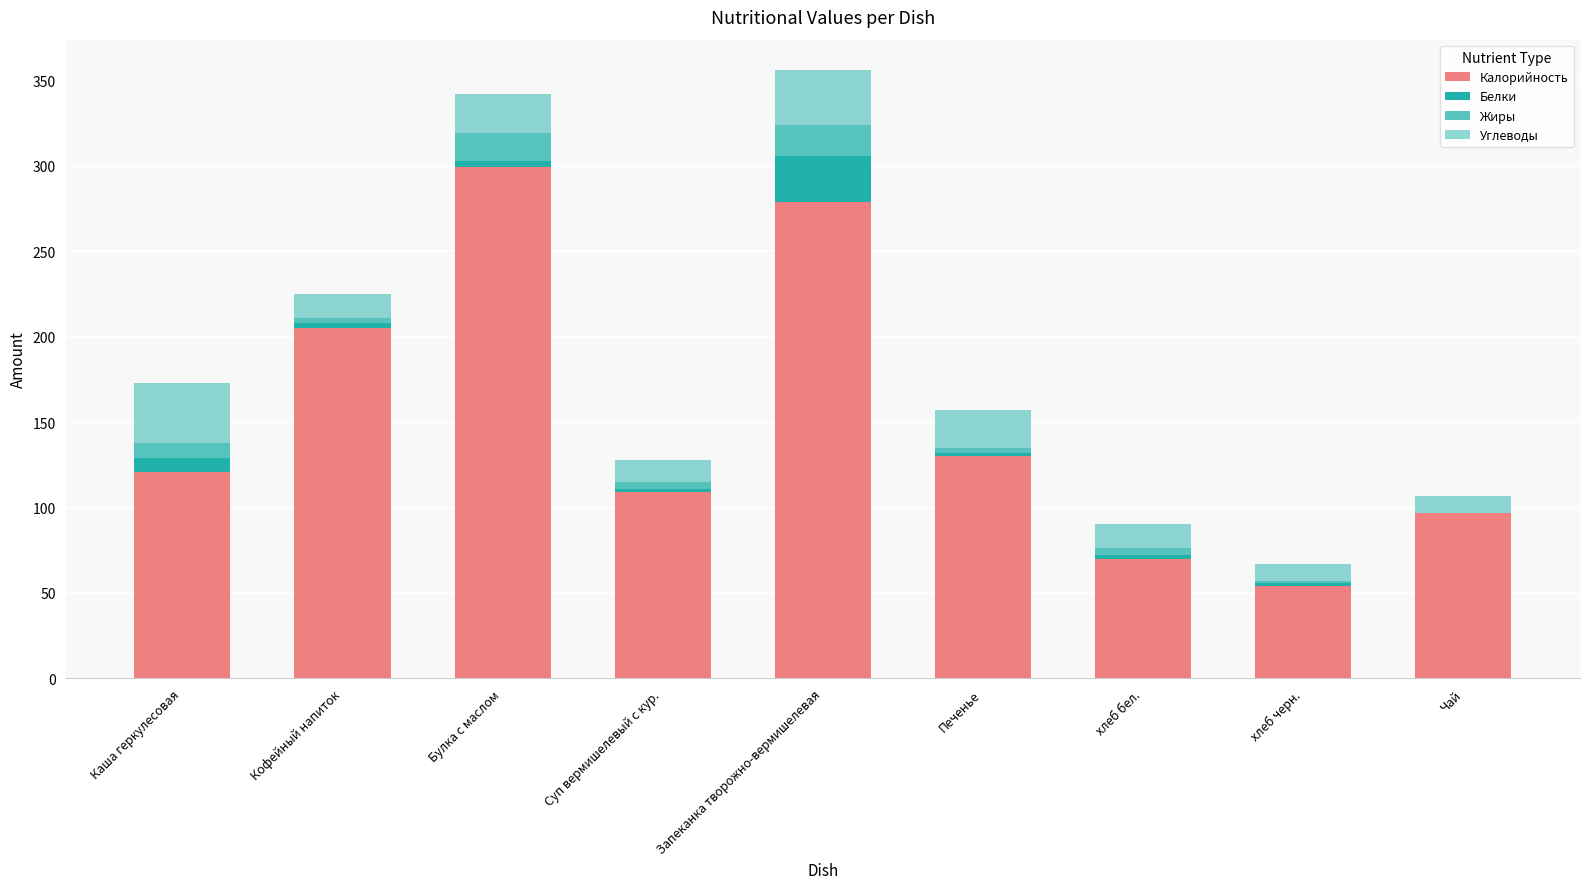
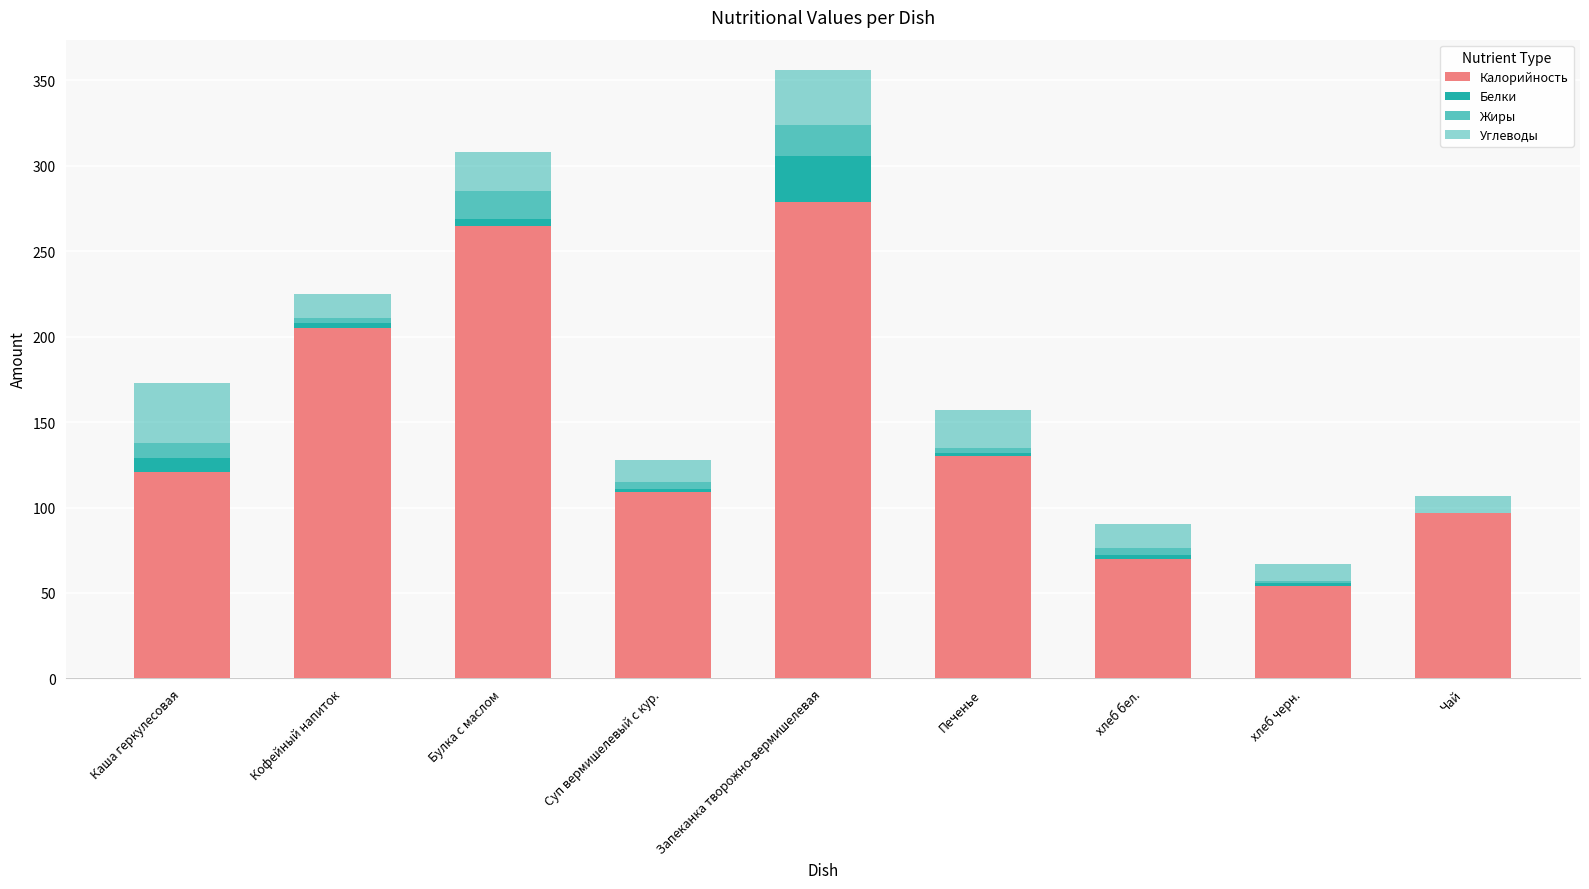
Калорийность, Булка с маслом: 299 -> 265
